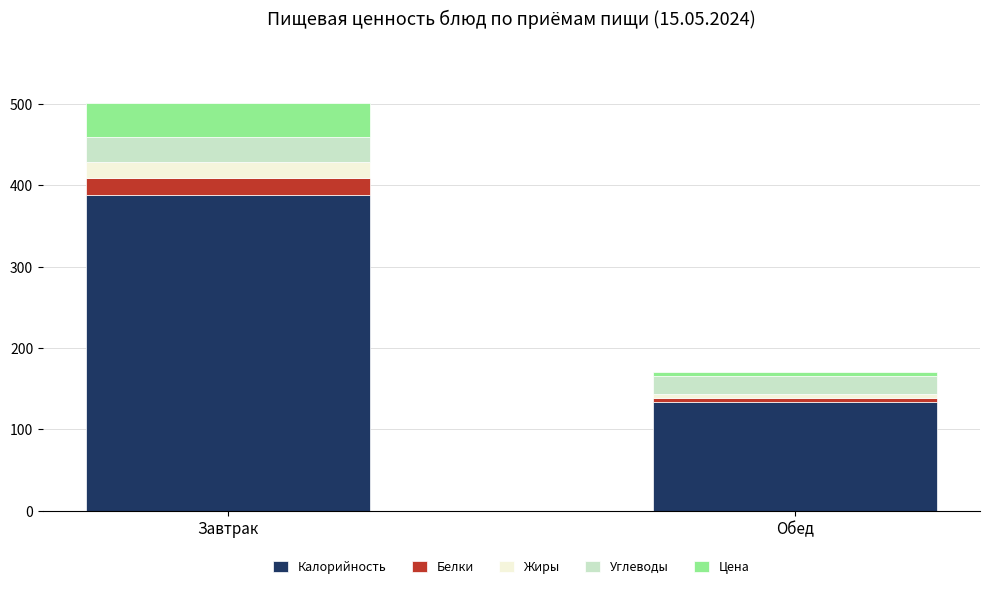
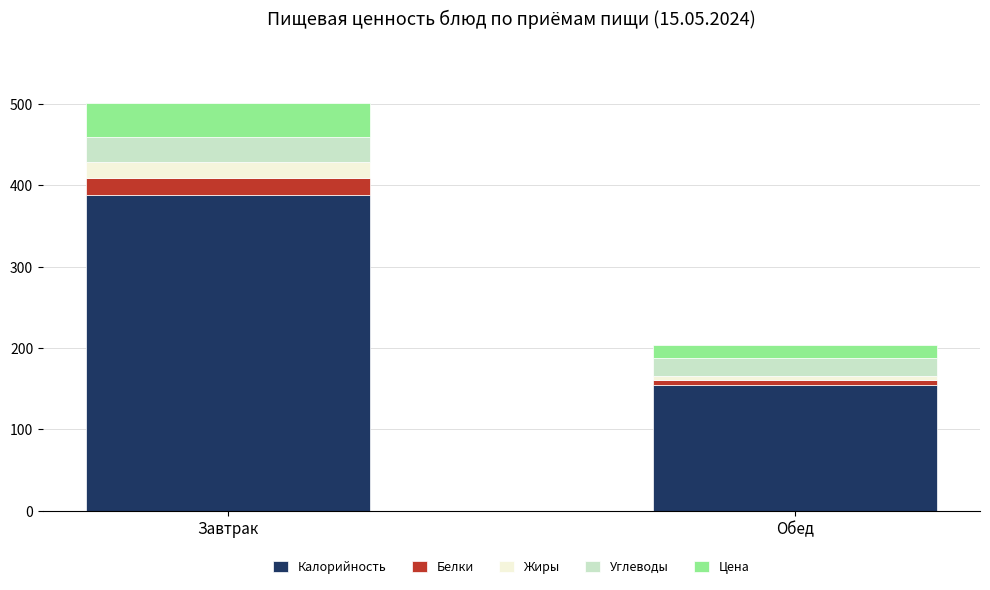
Калорийность, Обед: 130 -> 160
Цена, Обед: 10 -> 20
